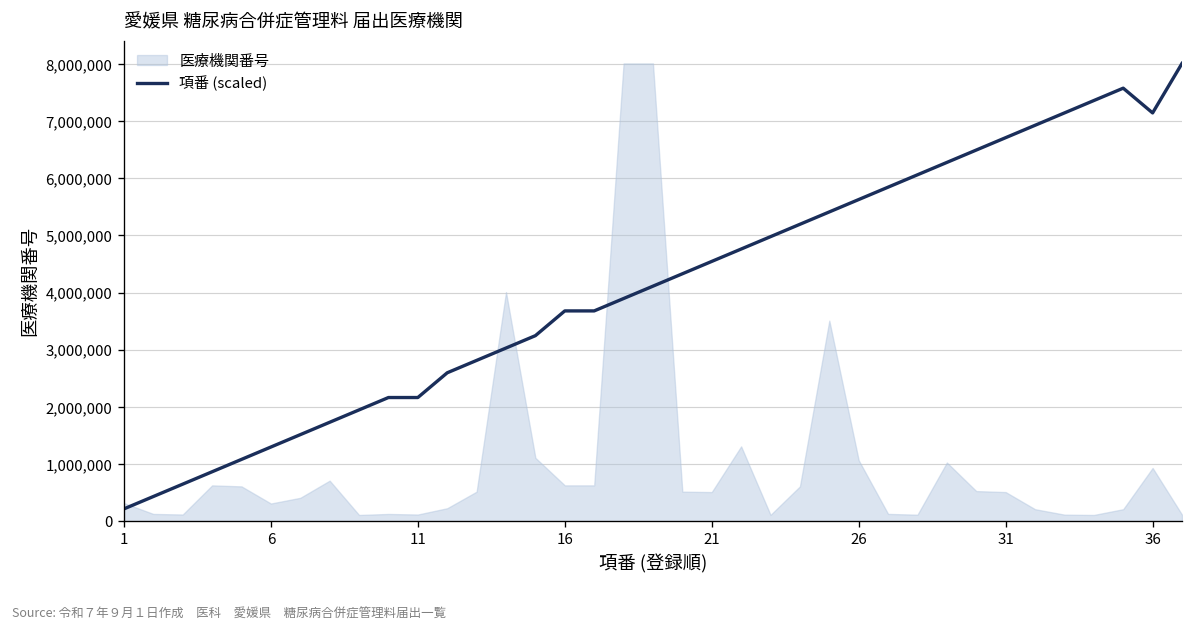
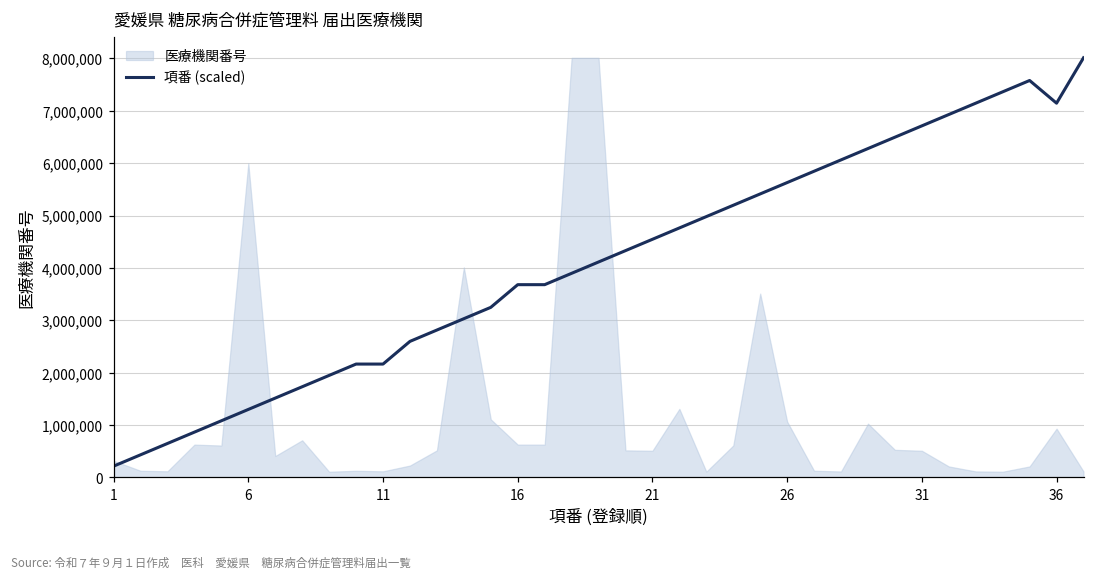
医療機関番号, 6: 300,000 -> 6,000,000
